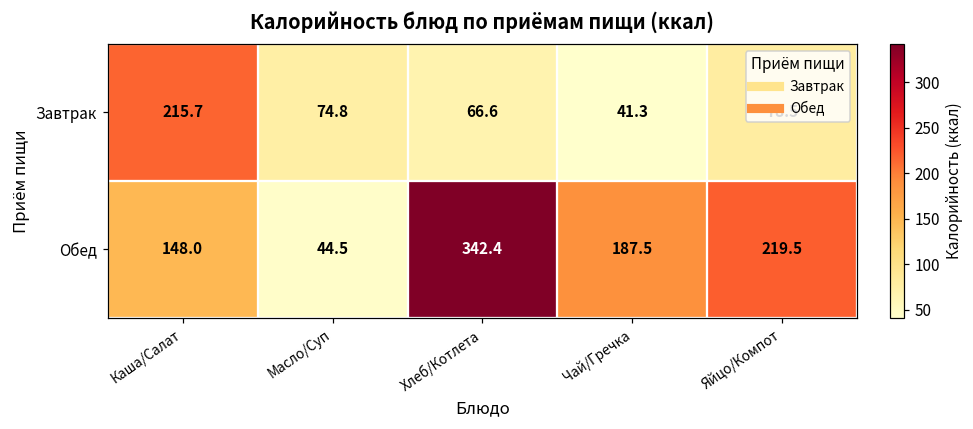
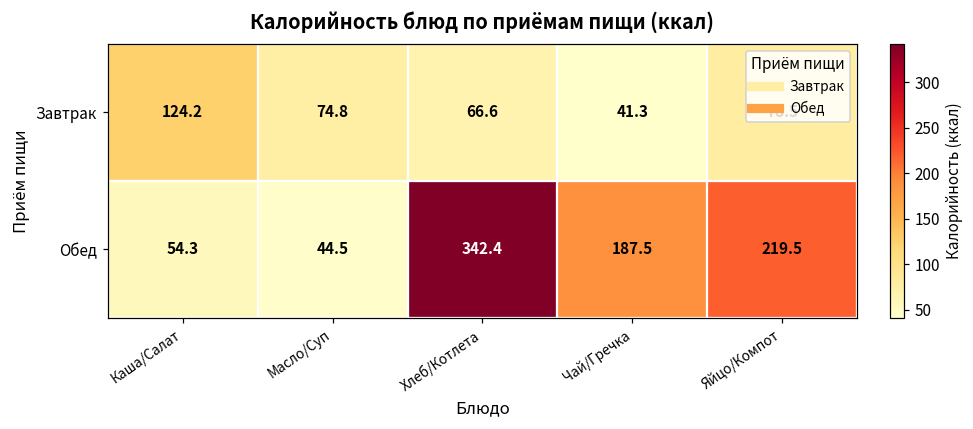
Завтрак, Каша/Салат: 215.7 -> 124.2
Обед, Каша/Салат: 148.0 -> 54.3
